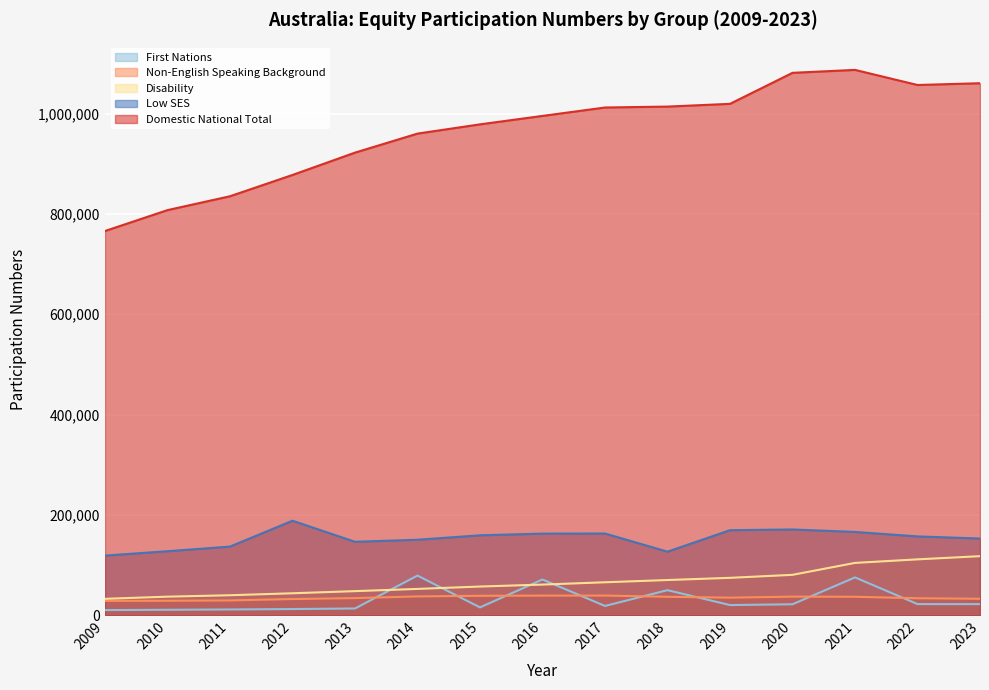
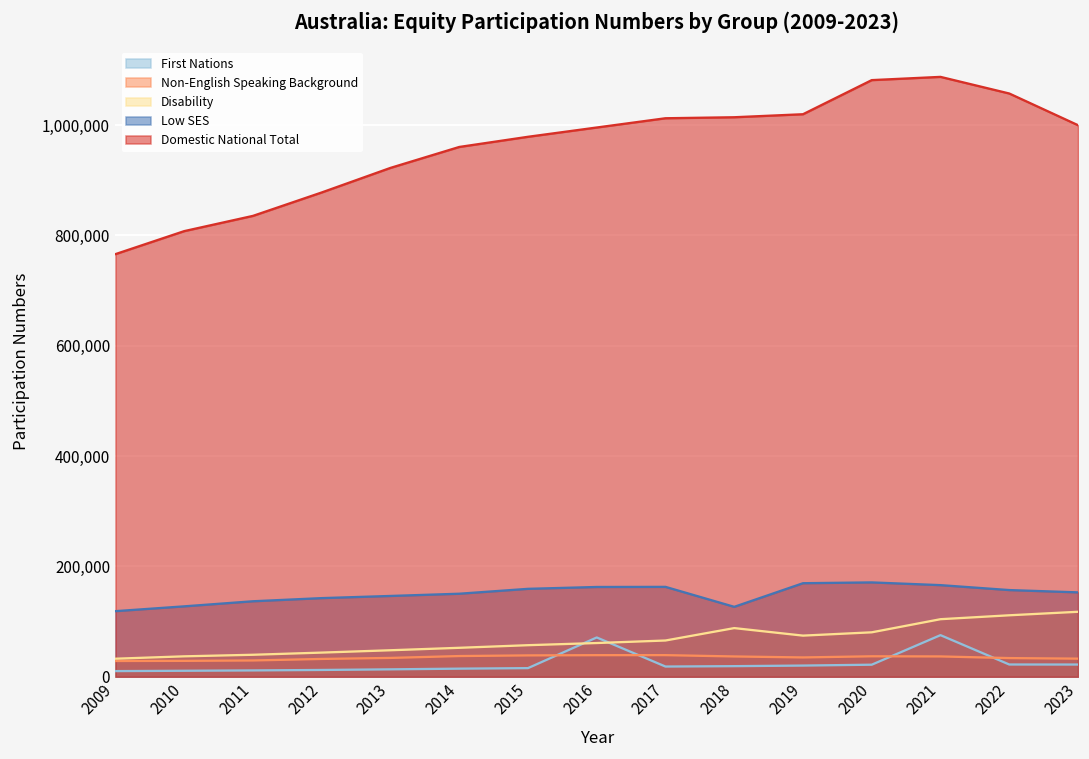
Low SES, 2012: 190,000 -> 140,000
First Nations, 2014: 80,000 -> 10,000
First Nations, 2018: 50,000 -> 20,000
Disability, 2018: 70,000 -> 90,000
Domestic National Total, 2023: 1,060,000 -> 1,000,000
